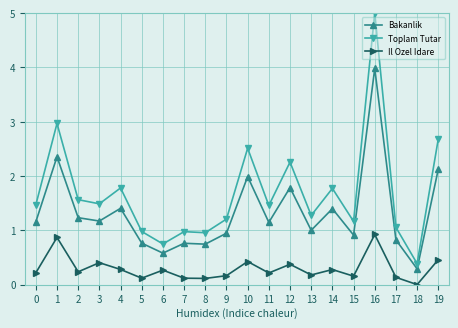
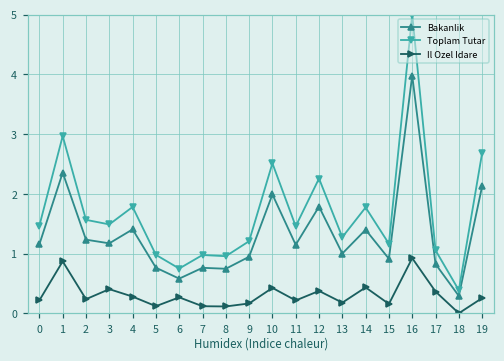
Il Ozel Idare, 14: 0.3 -> 0.4
Il Ozel Idare, 17: 0.1 -> 0.4
Il Ozel Idare, 19: 0.5 -> 0.3
